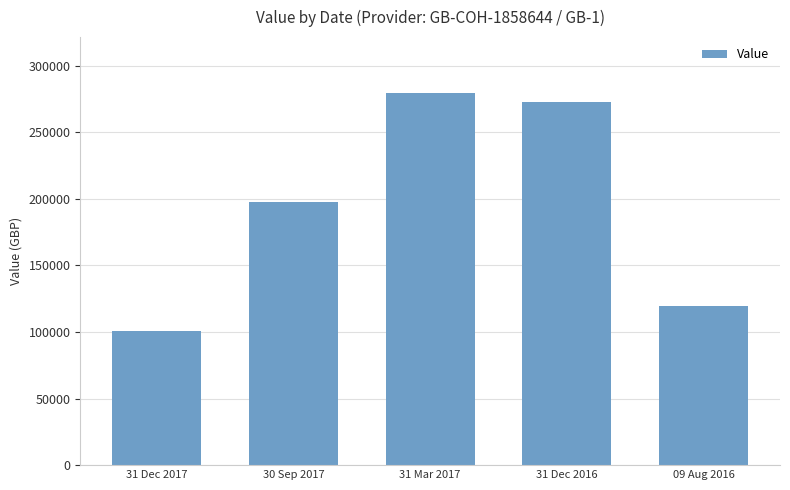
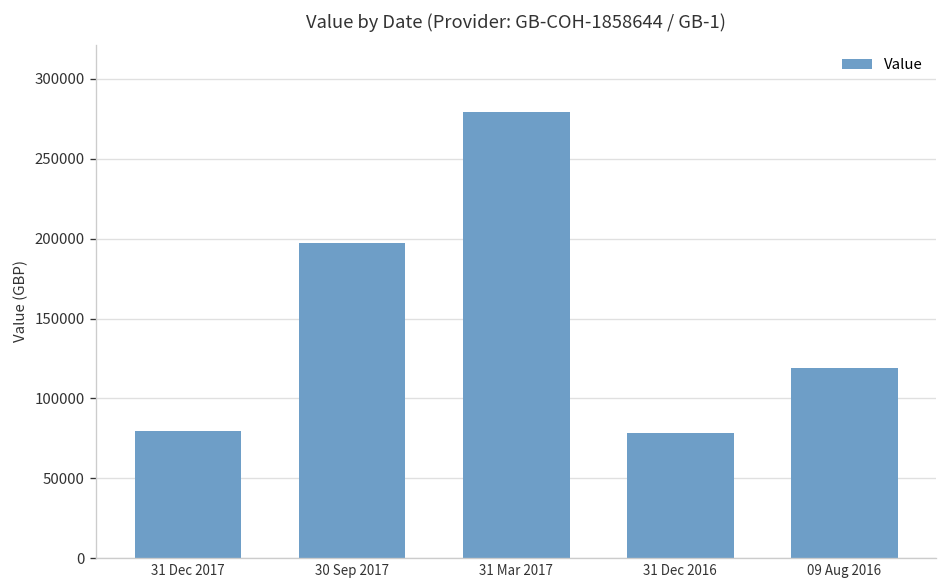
31 Dec 2017: 101000 -> 80000
31 Dec 2016: 273000 -> 78000
